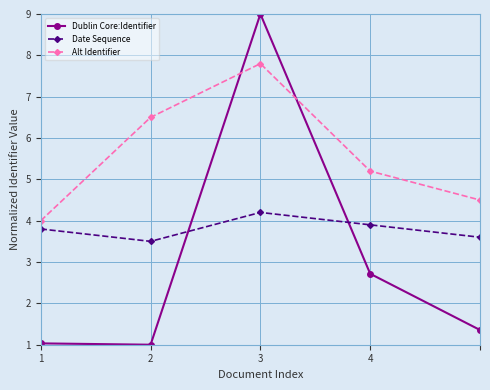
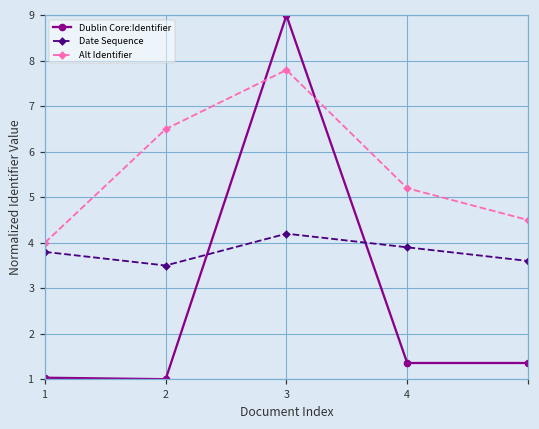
Dublin Core:Identifier, 4: 2.7 -> 1.4
